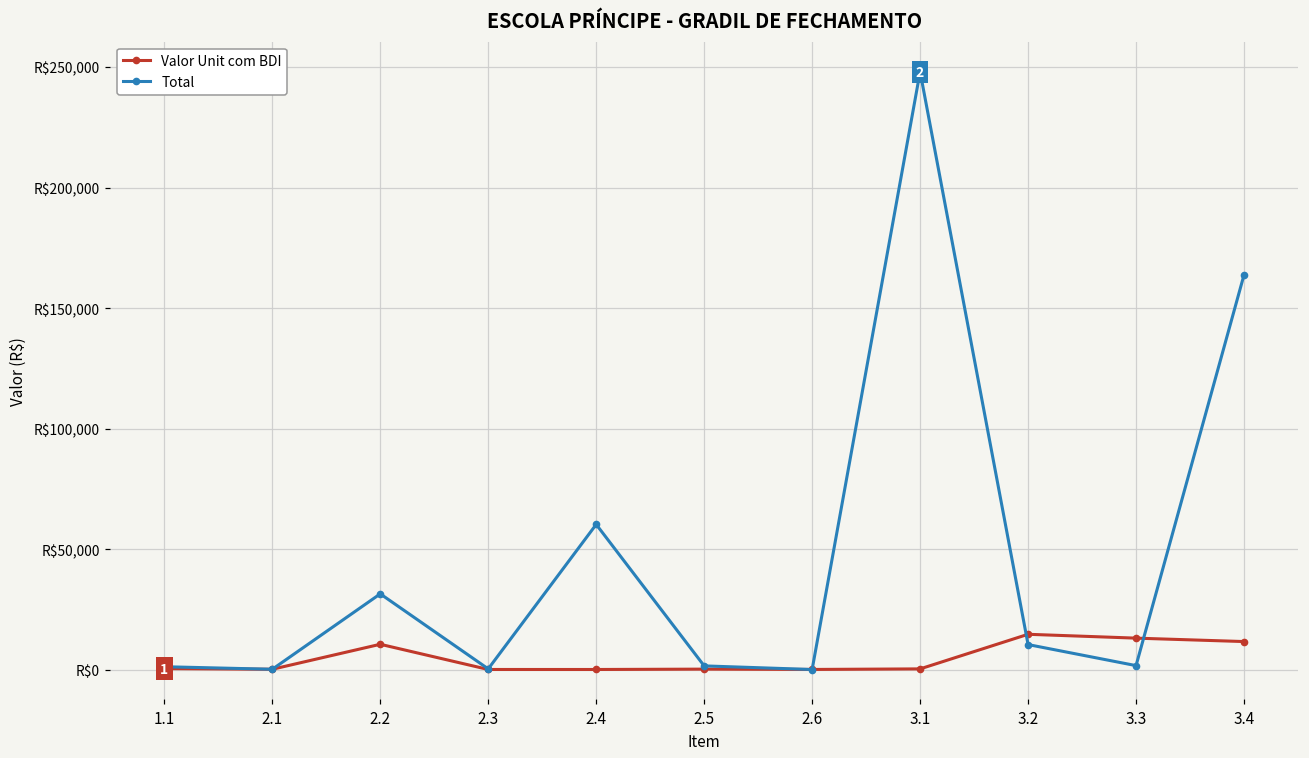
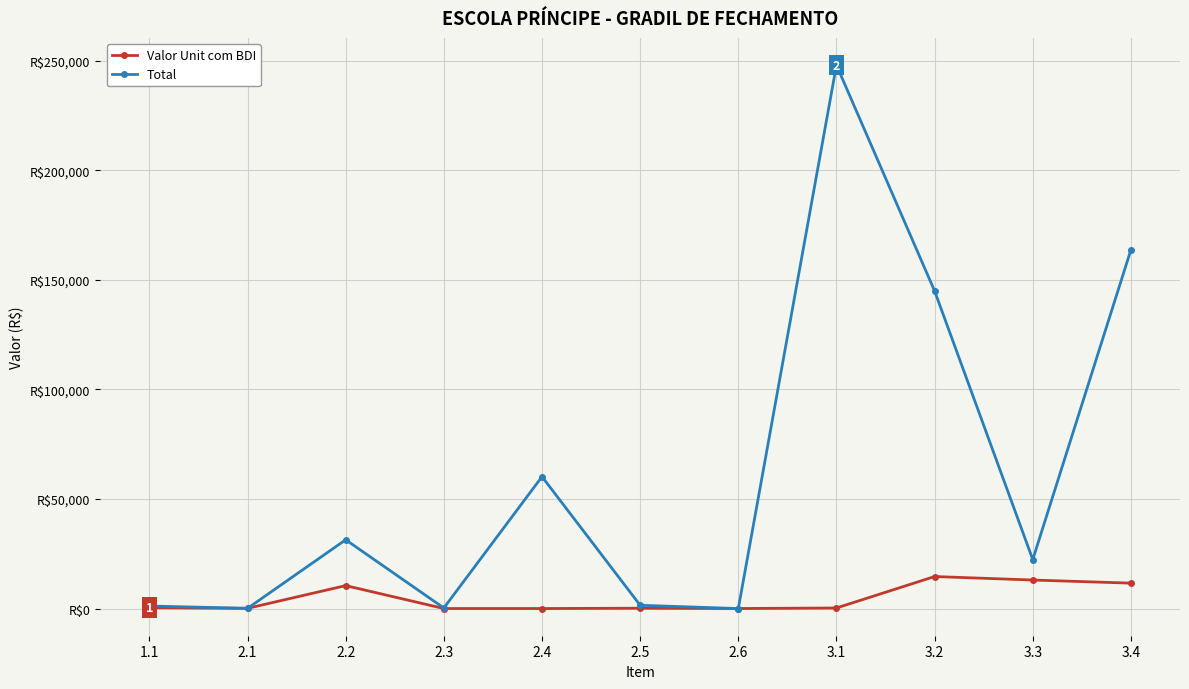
Total, 3.2: R$10,000 -> R$145,000
Total, 3.3: R$2,000 -> R$22,000
